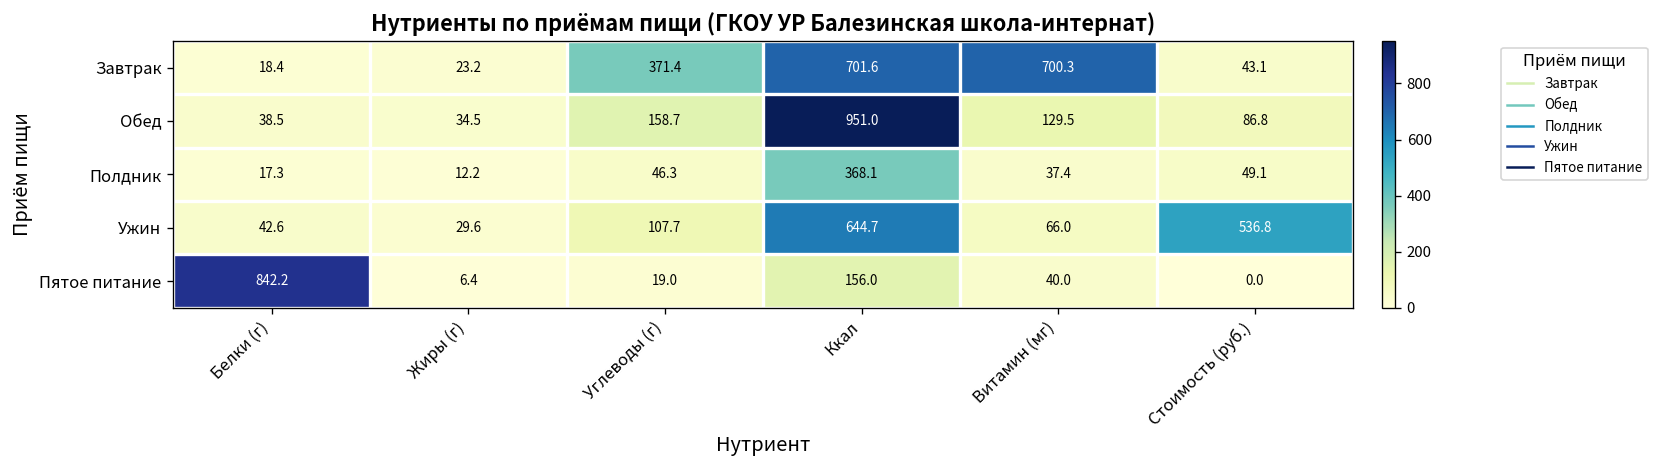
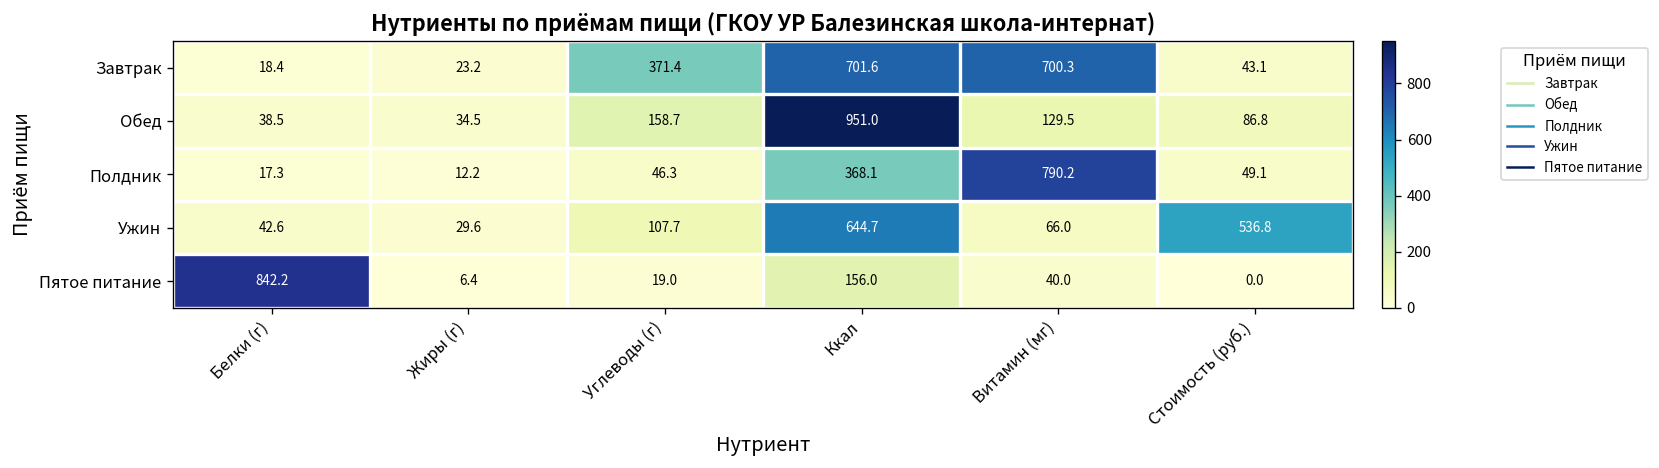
Полдник, Витамин (мг): 37.4 -> 790.2
